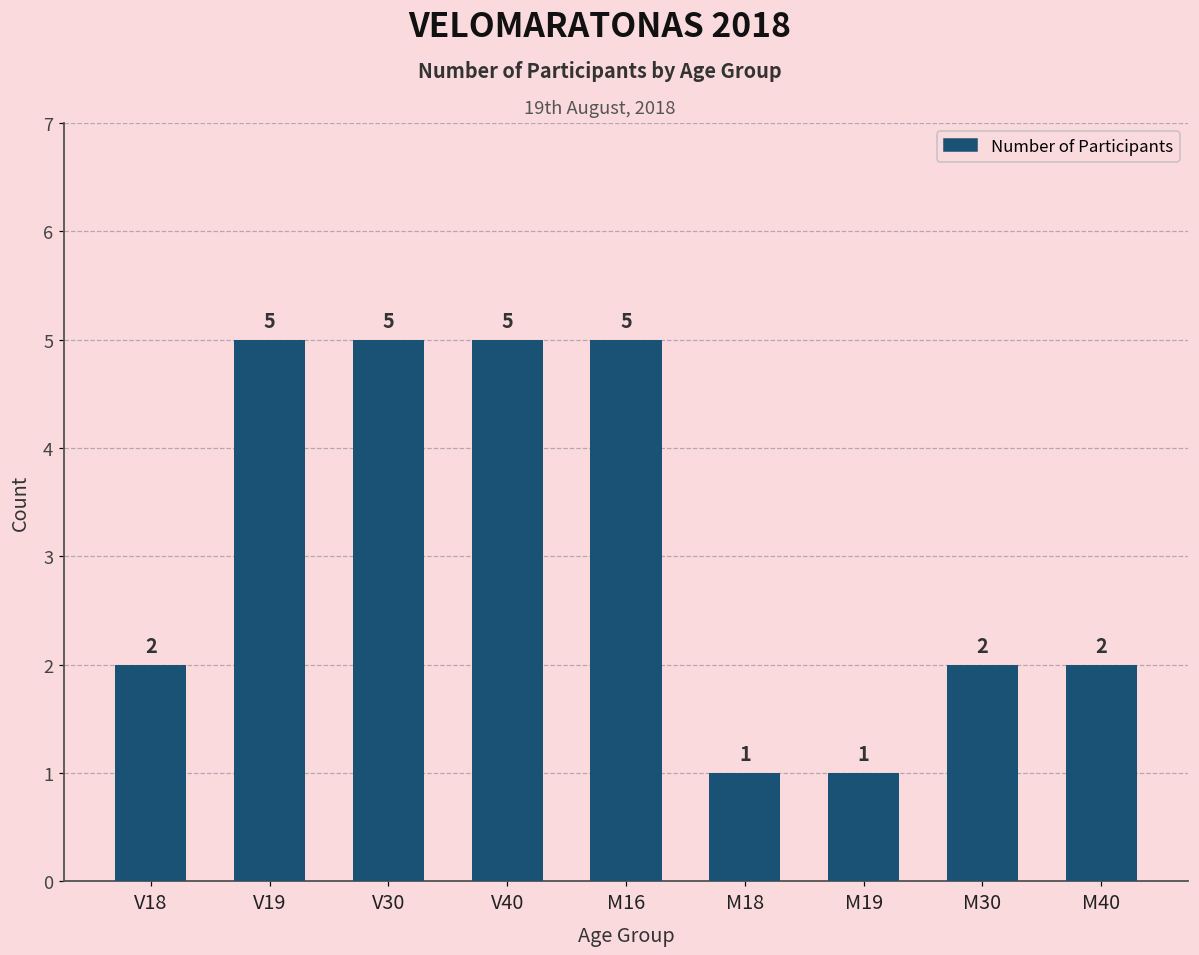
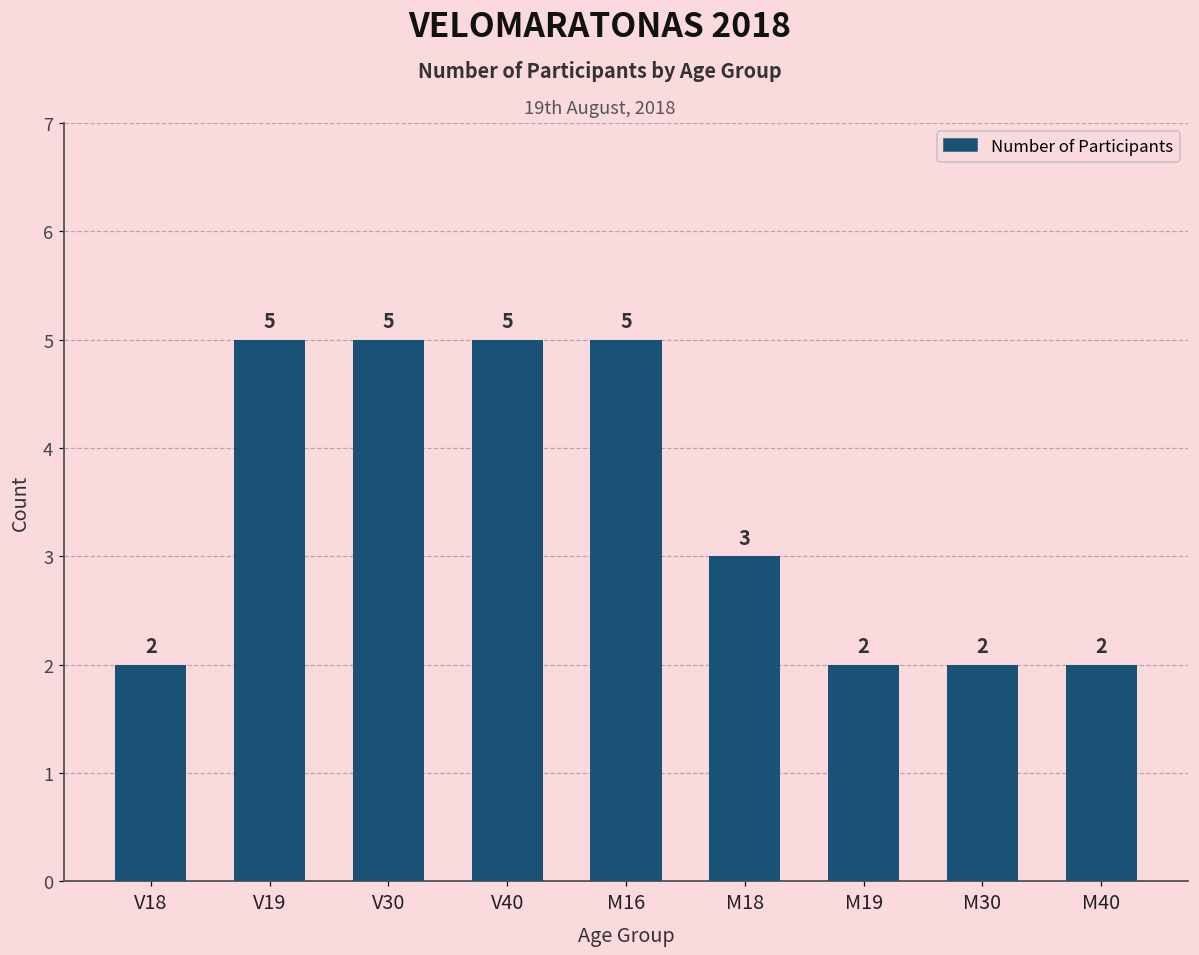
M18: 1 -> 3
M19: 1 -> 2
